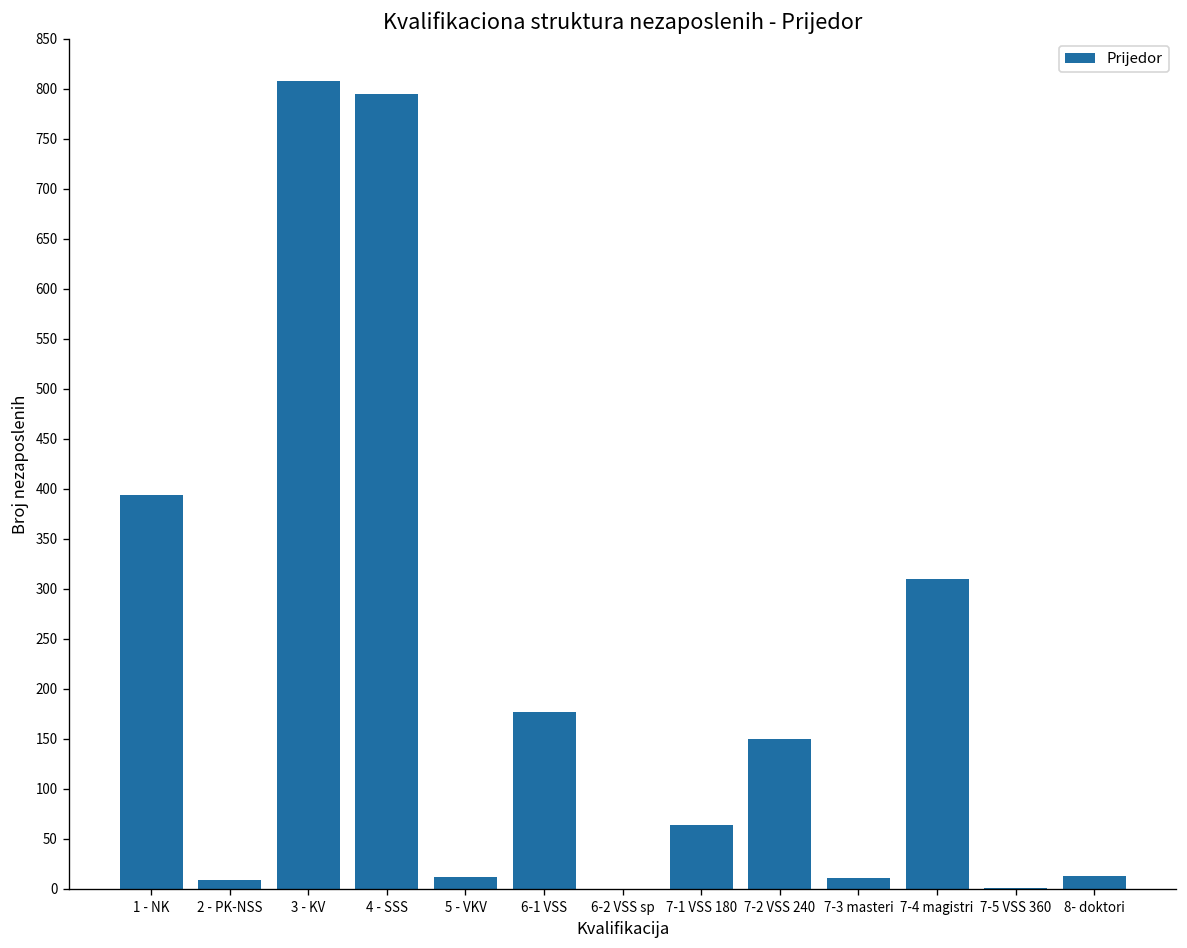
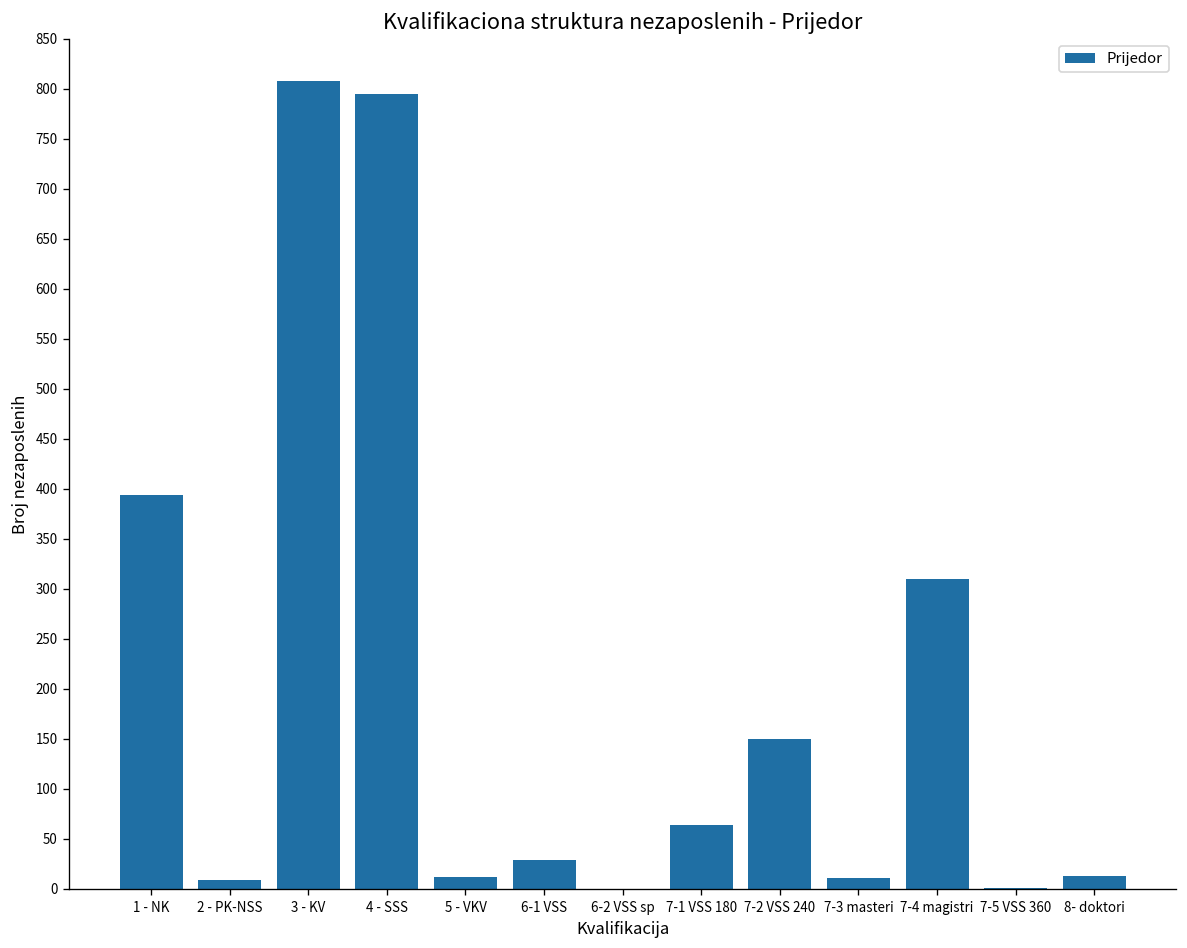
6-1 VSS: 180 -> 30
